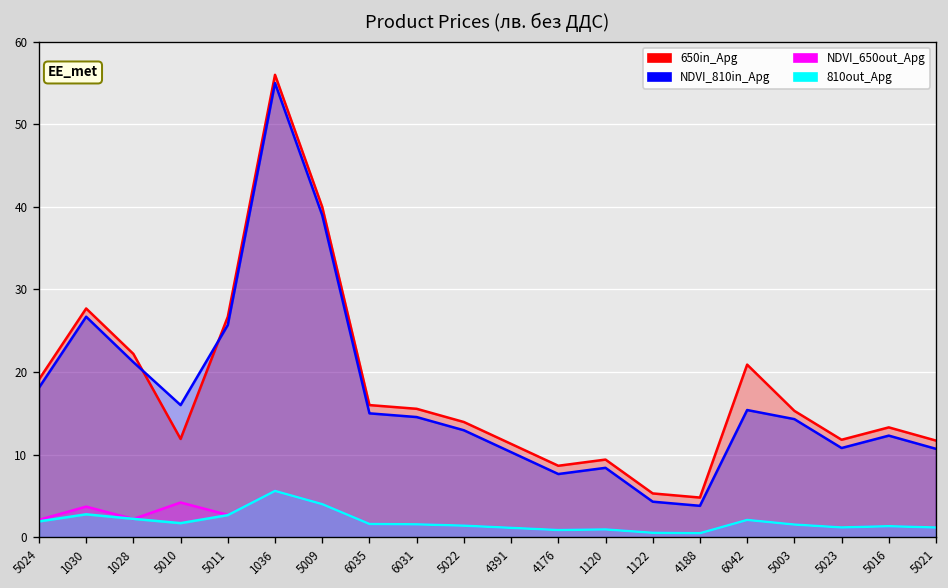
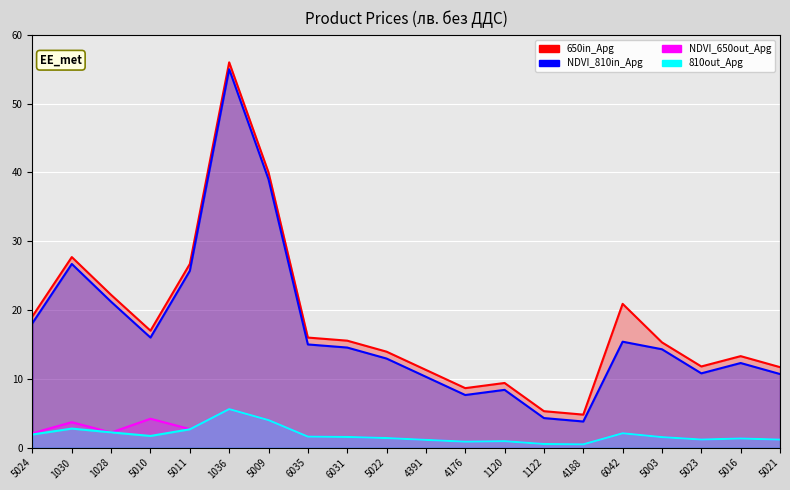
650in_Apg, 5010: 12 -> 17
